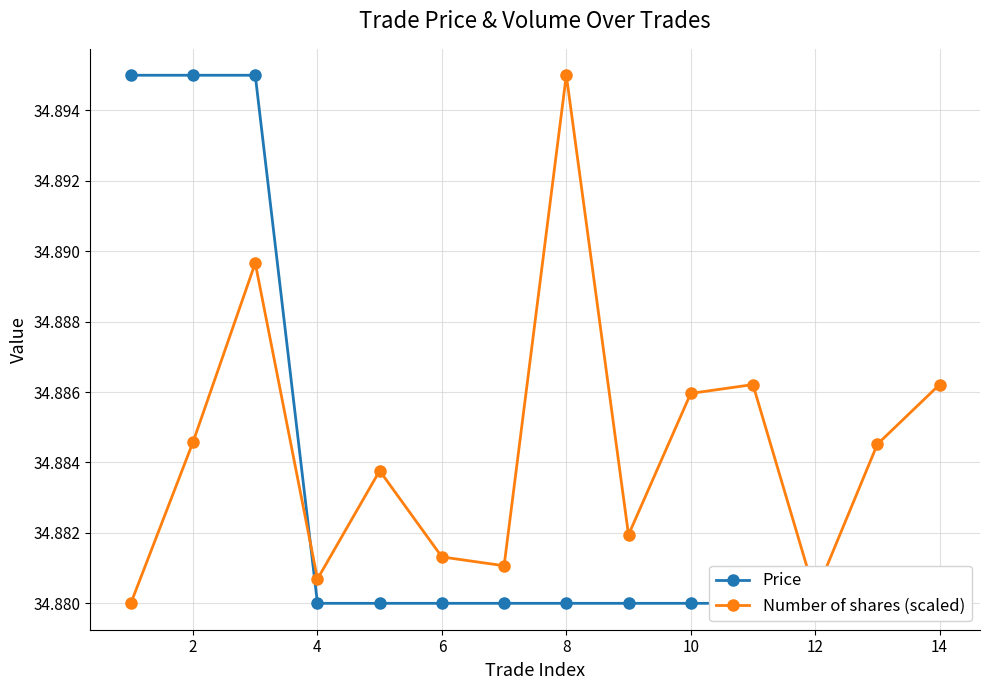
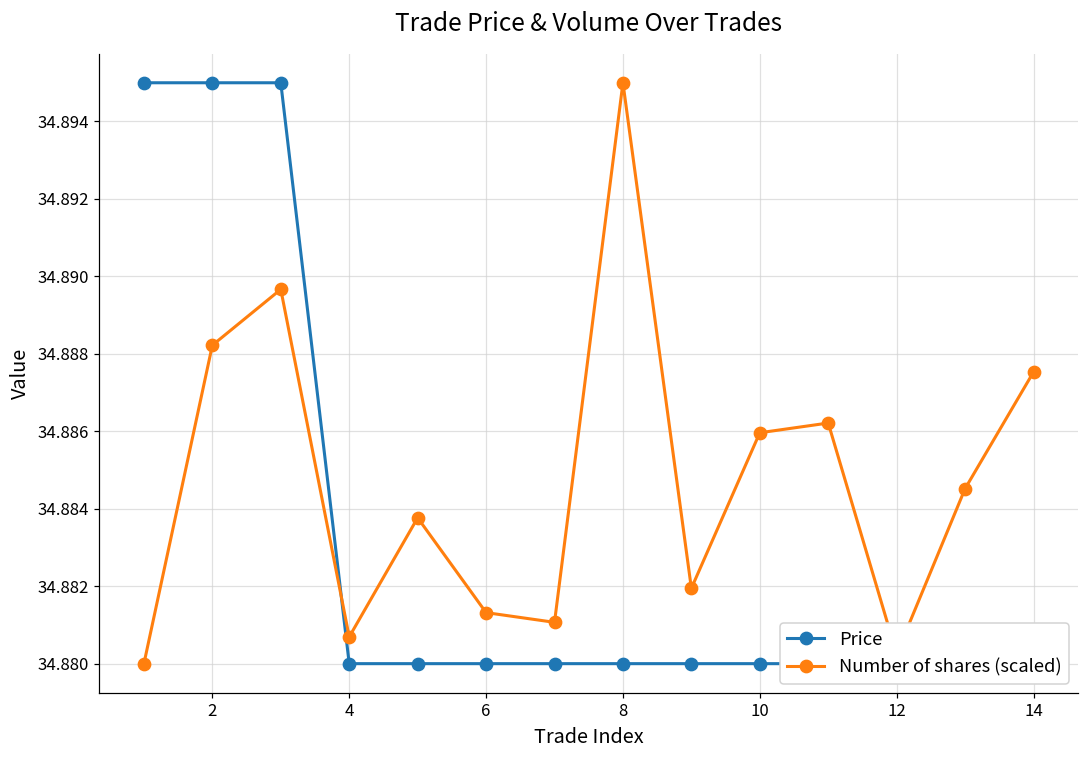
Number of shares (scaled), 2: 34.8846 -> 34.8882
Number of shares (scaled), 14: 34.8862 -> 34.8875
